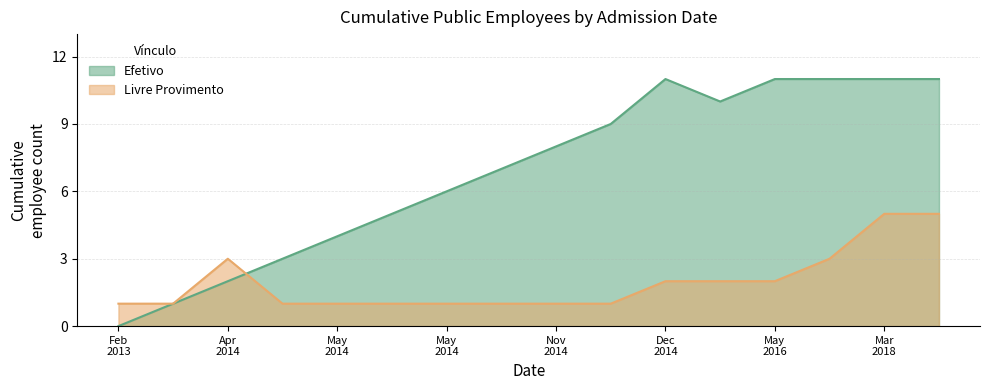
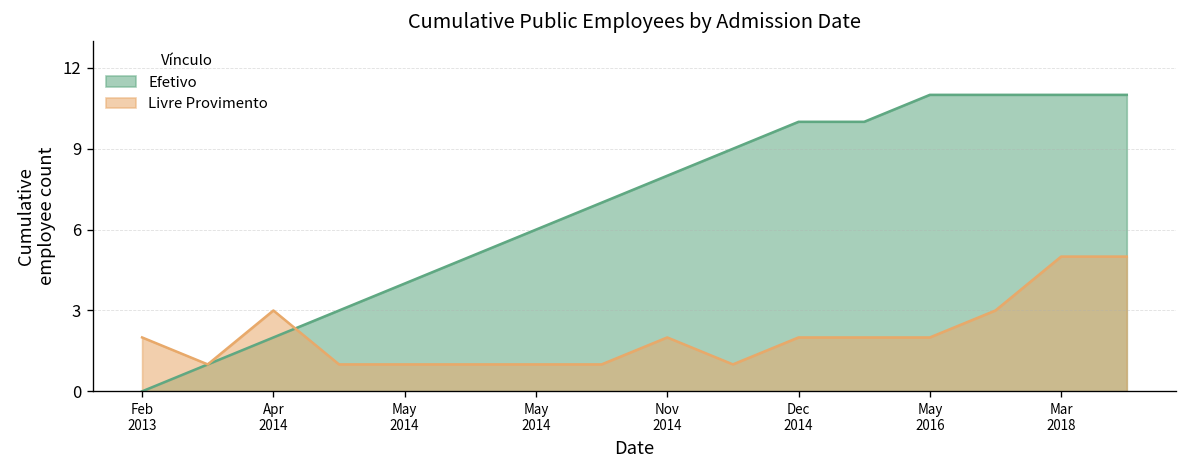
Livre Provimento, Feb 2013: 1 -> 2
Livre Provimento, Nov 2014: 1 -> 2
Efetivo, Dec 2014: 11 -> 10
